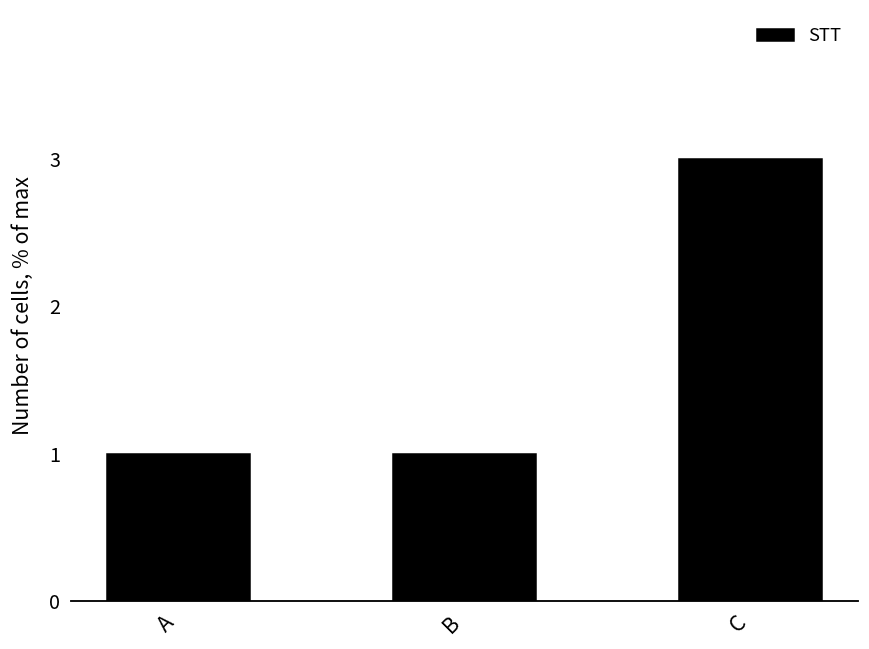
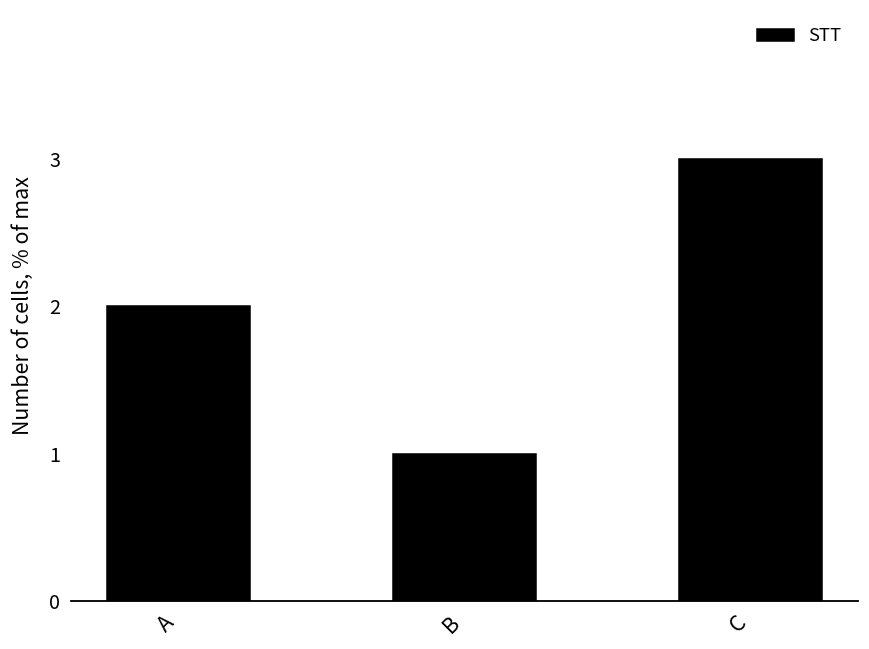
A: 1 -> 2
